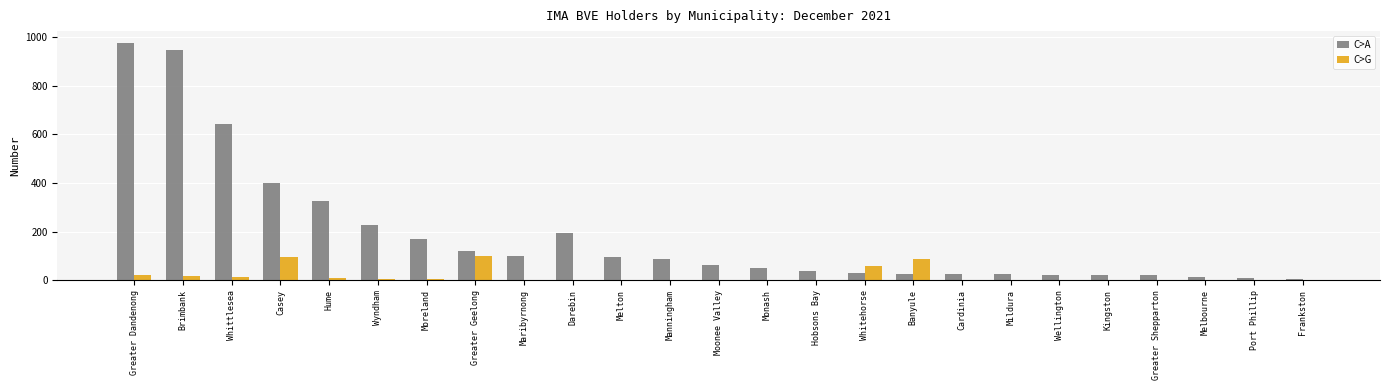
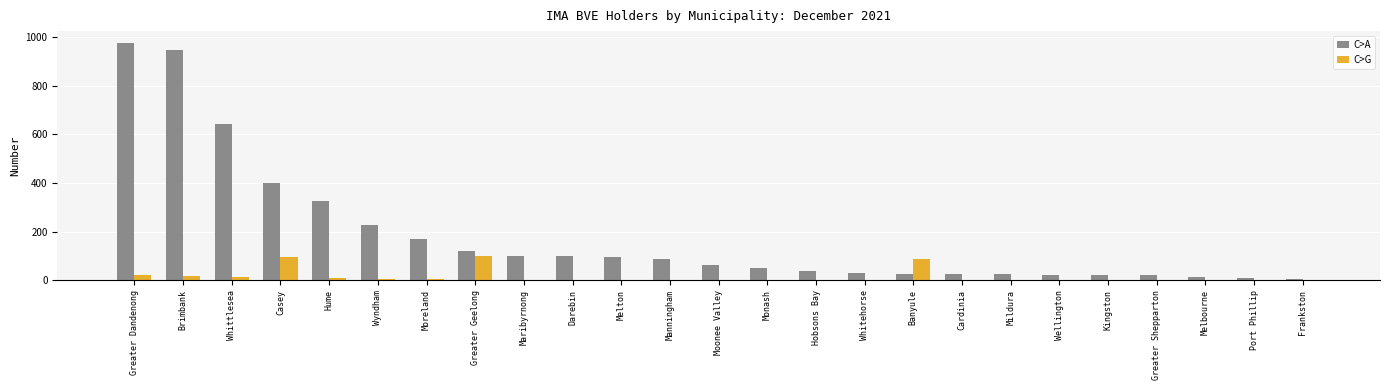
C>A, Darebin: 200 -> 100
C>G, Whitehorse: 60 -> 0
